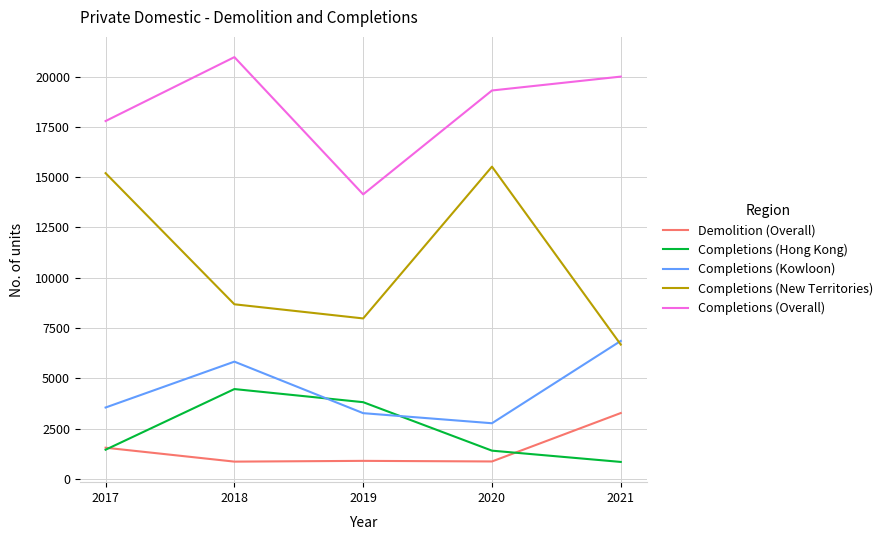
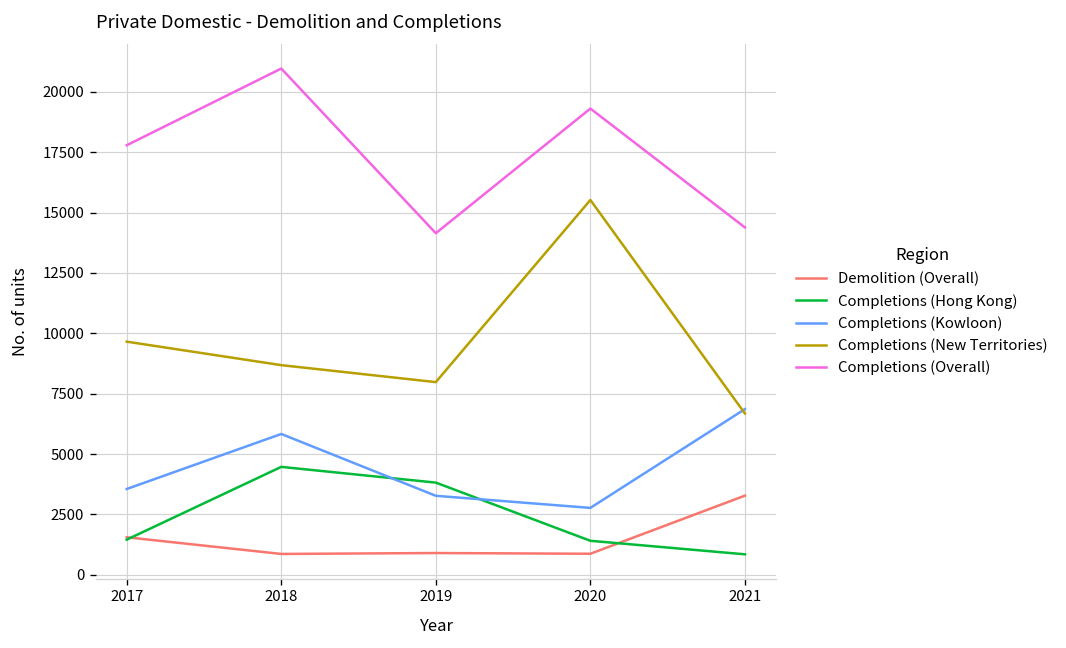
Completions (New Territories), 2017: 15200 -> 9700
Completions (Overall), 2021: 20000 -> 14400
